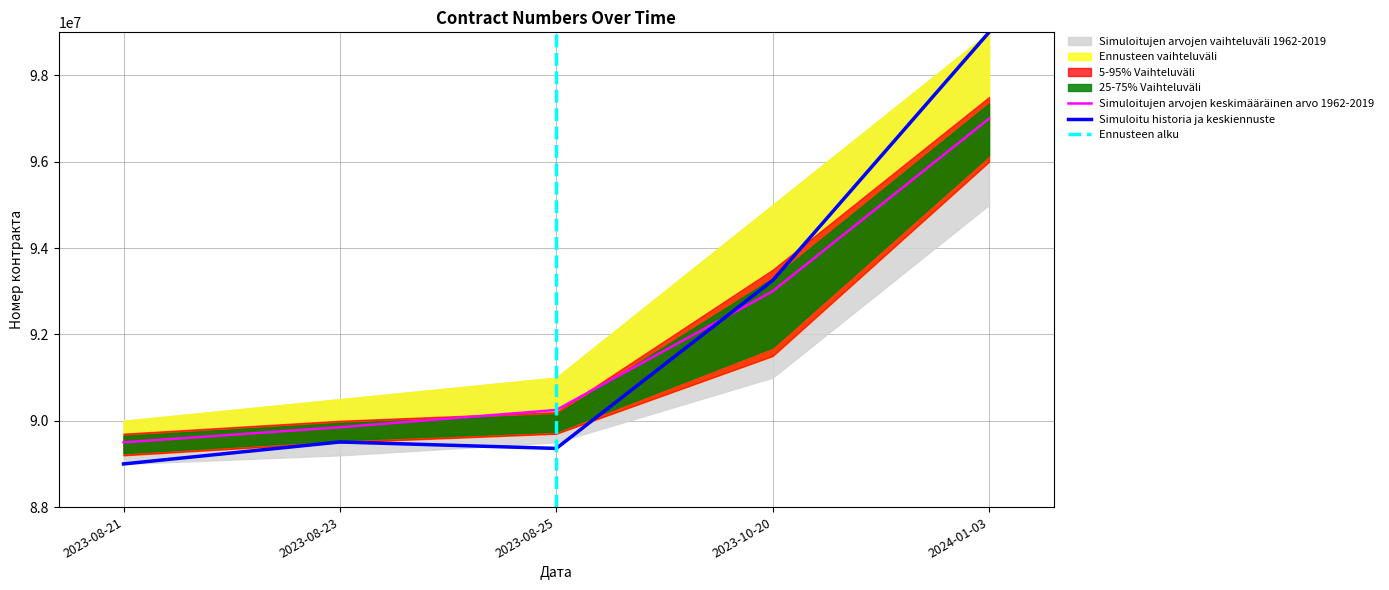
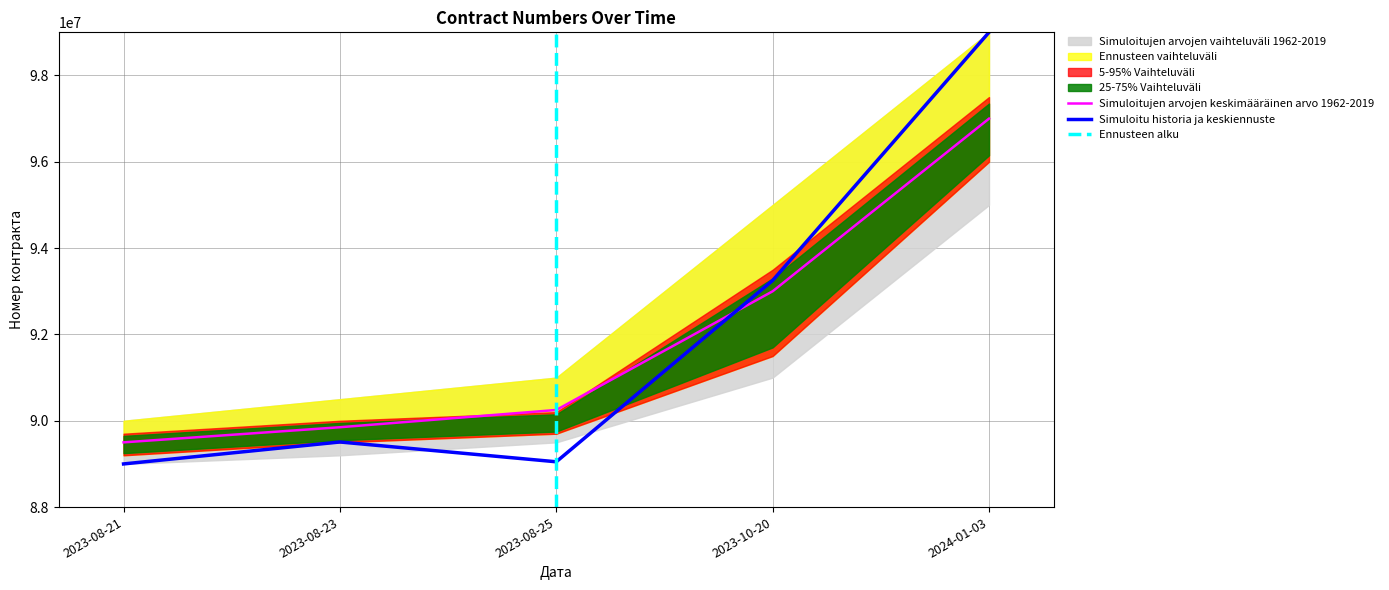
Simuloitu historia ja keskiennuste, 2023-08-25: 89400000 -> 89000000
